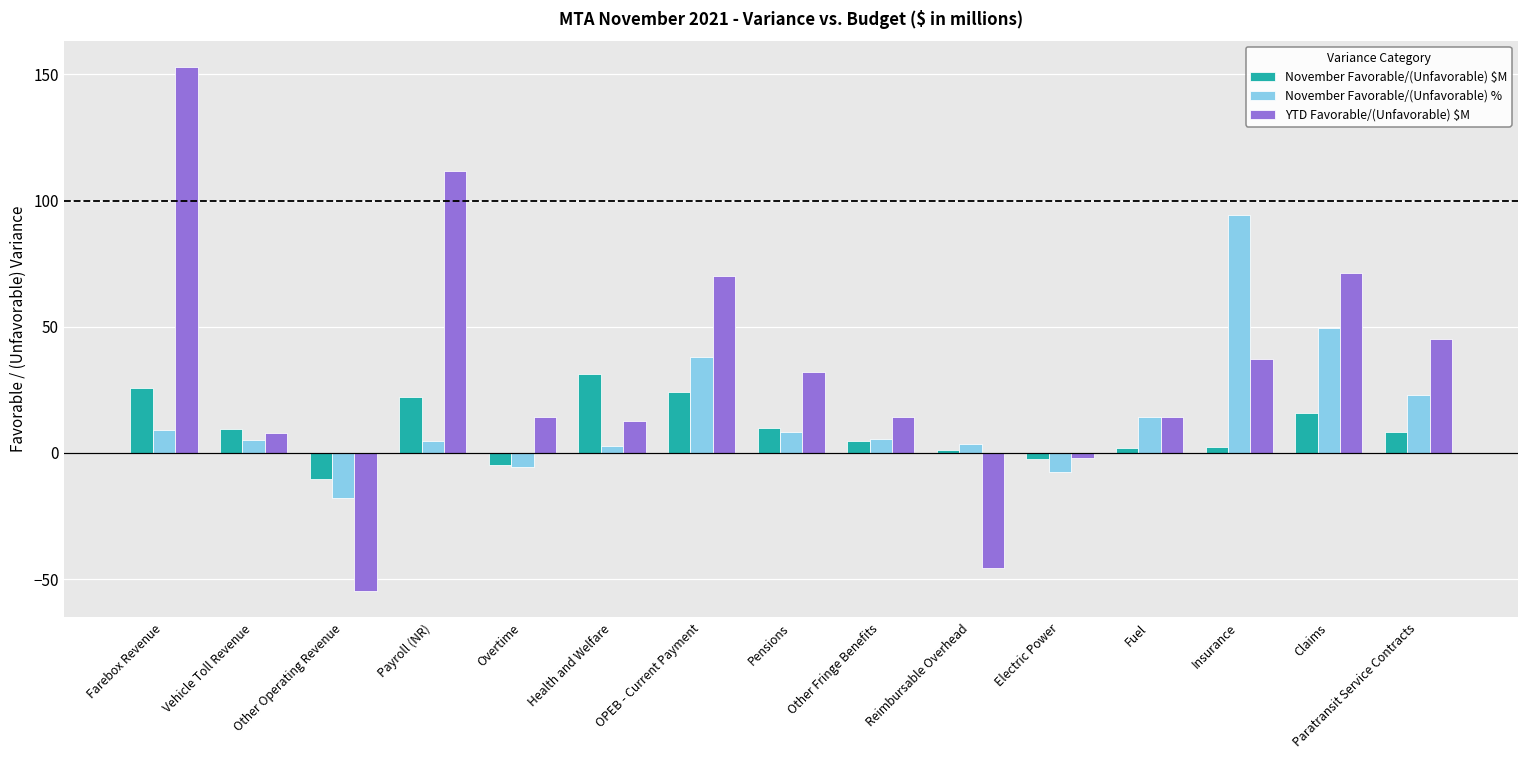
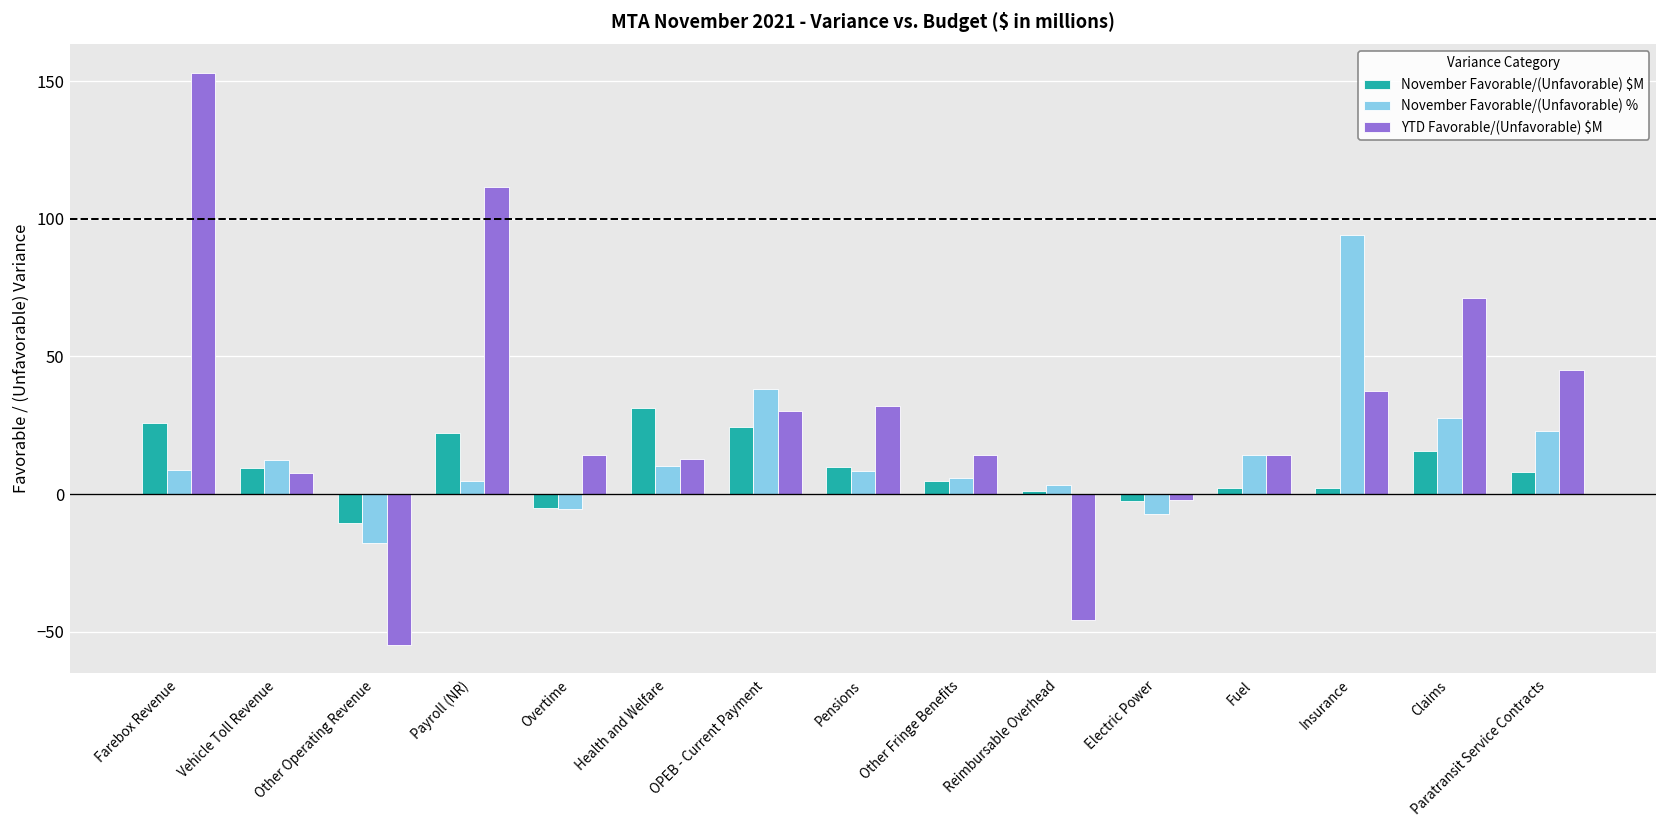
November Favorable/(Unfavorable) %, Vehicle Toll Revenue: 5 -> 12
November Favorable/(Unfavorable) %, Health and Welfare: 3 -> 10
YTD Favorable/(Unfavorable) $M, OPEB - Current Payment: 70 -> 30
November Favorable/(Unfavorable) %, Claims: 49 -> 28
